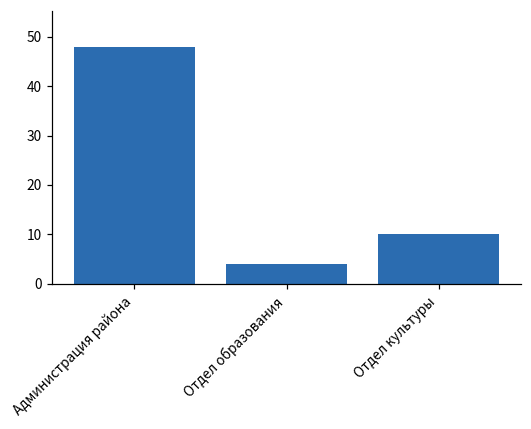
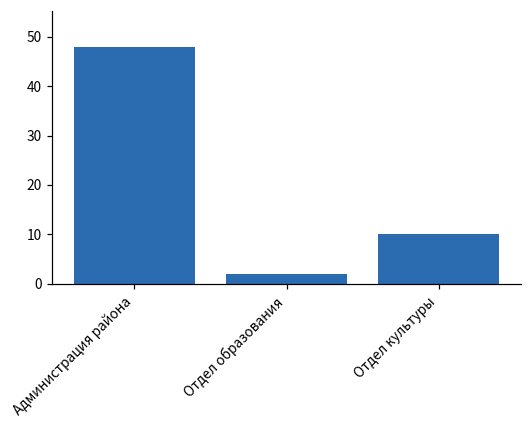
Отдел образования: 4 -> 2
